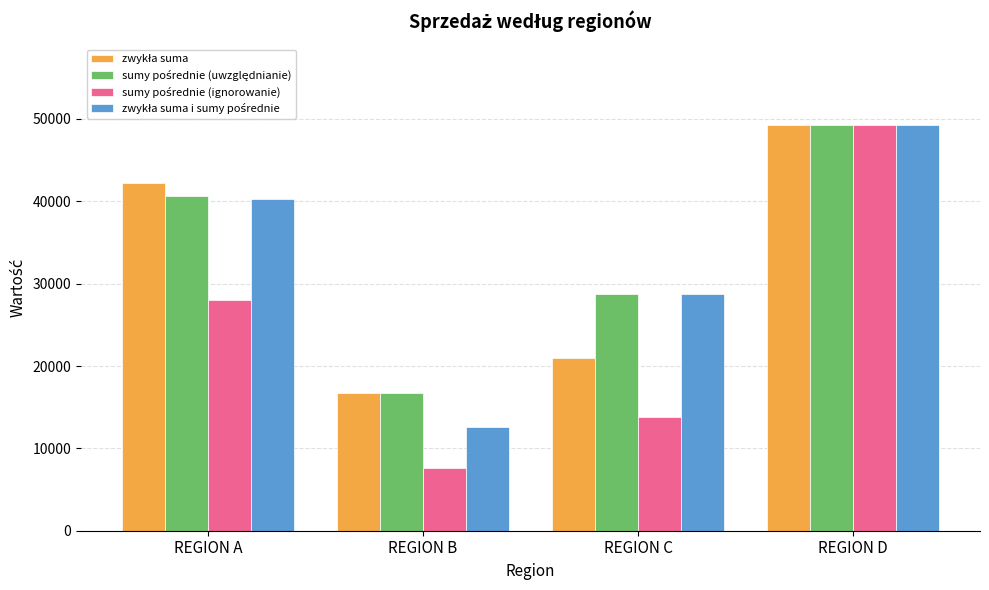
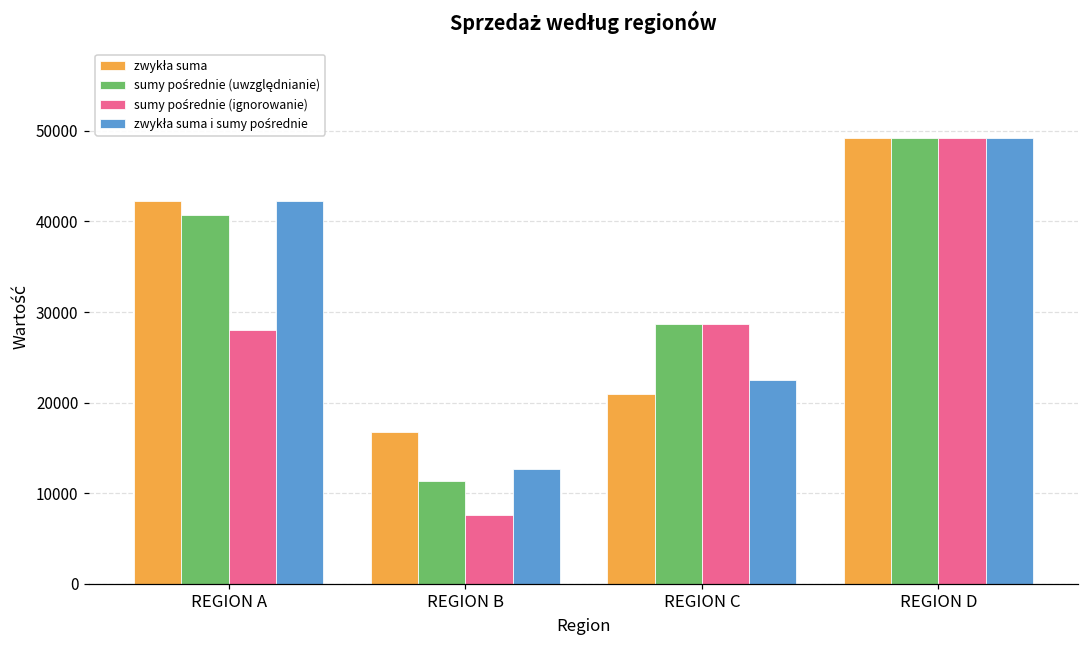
zwykła suma i sumy pośrednie, REGION A: 40000 -> 42000
sumy pośrednie (uwzględnianie), REGION B: 17000 -> 11000
sumy pośrednie (ignorowanie), REGION C: 14000 -> 29000
zwykła suma i sumy pośrednie, REGION C: 29000 -> 22000
